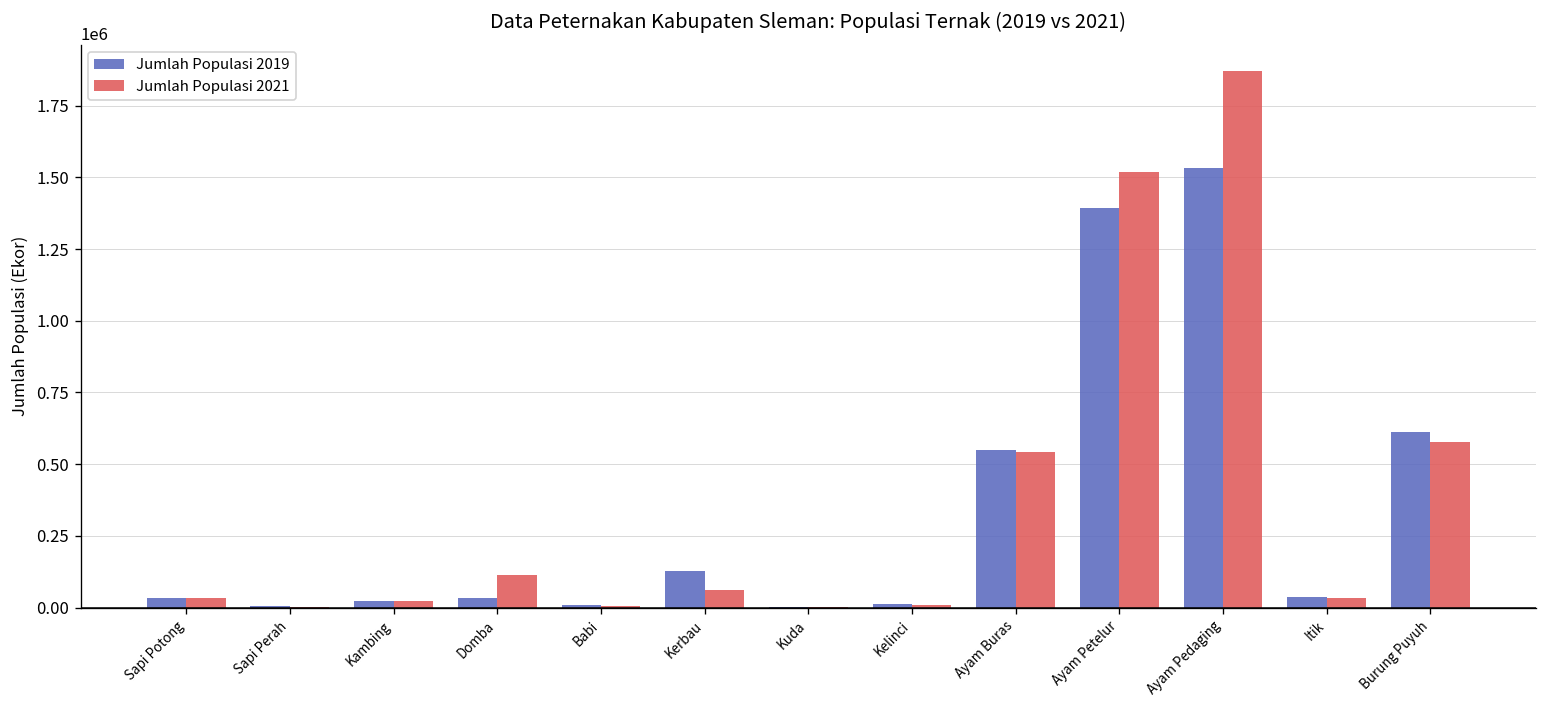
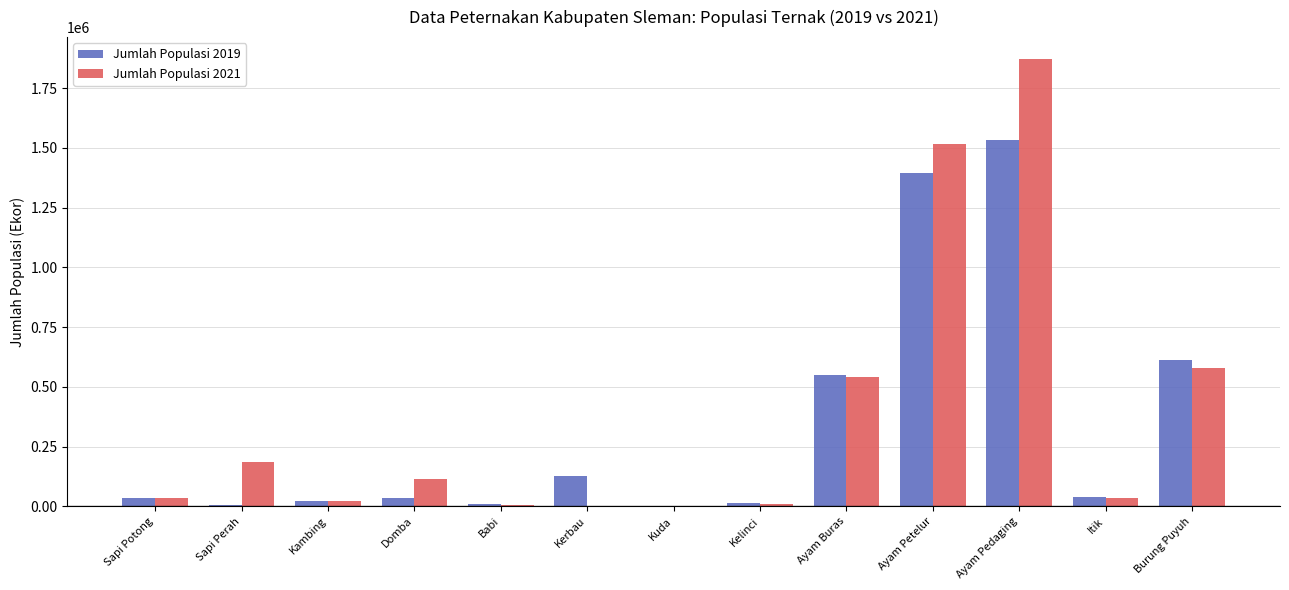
Jumlah Populasi 2021, Sapi Perah: 0 -> 180000
Jumlah Populasi 2021, Kerbau: 60000 -> 0
